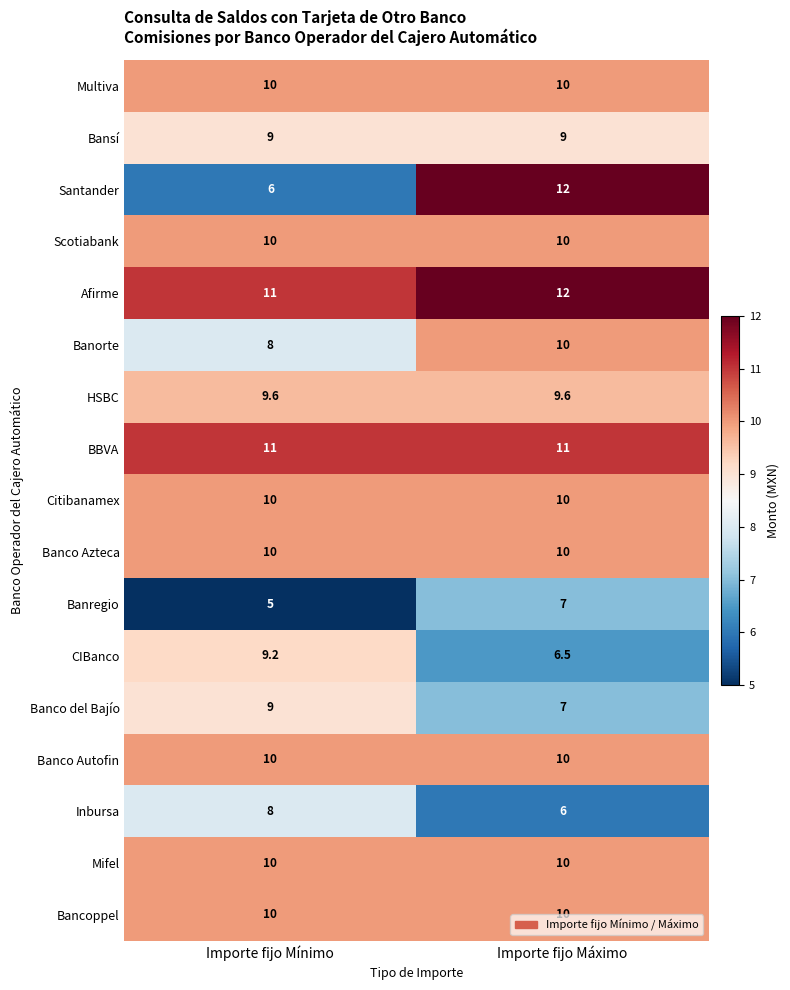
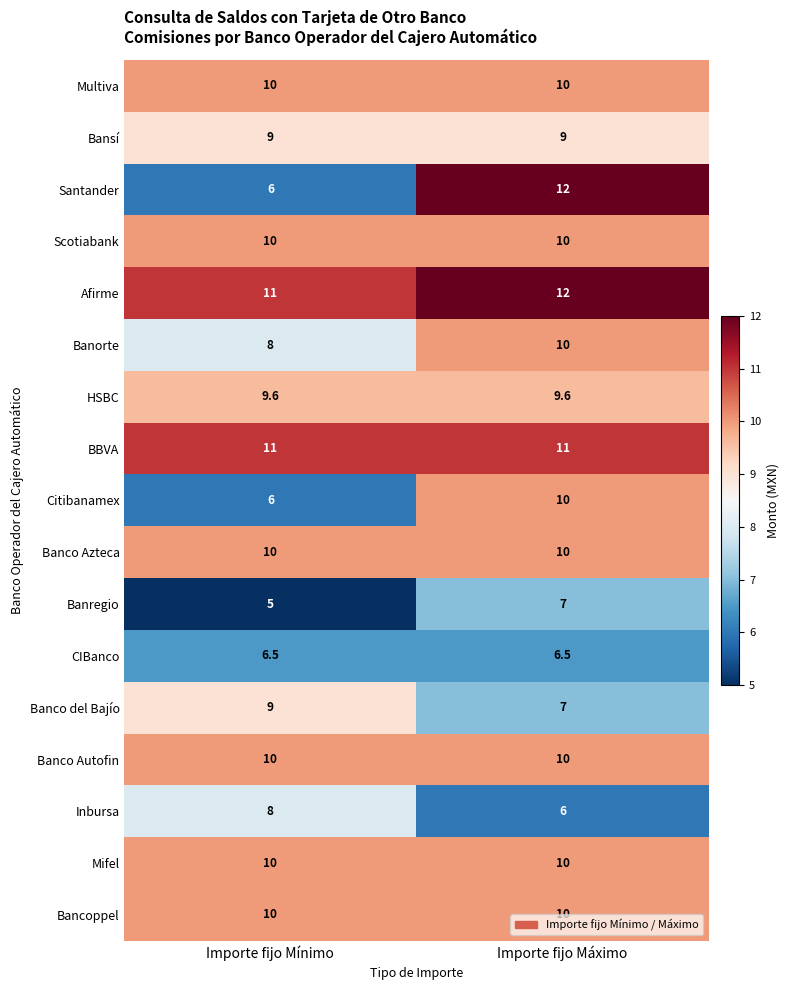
Citibanamex, Importe fijo Mínimo: 10 -> 6
CIBanco, Importe fijo Mínimo: 9.2 -> 6.5
